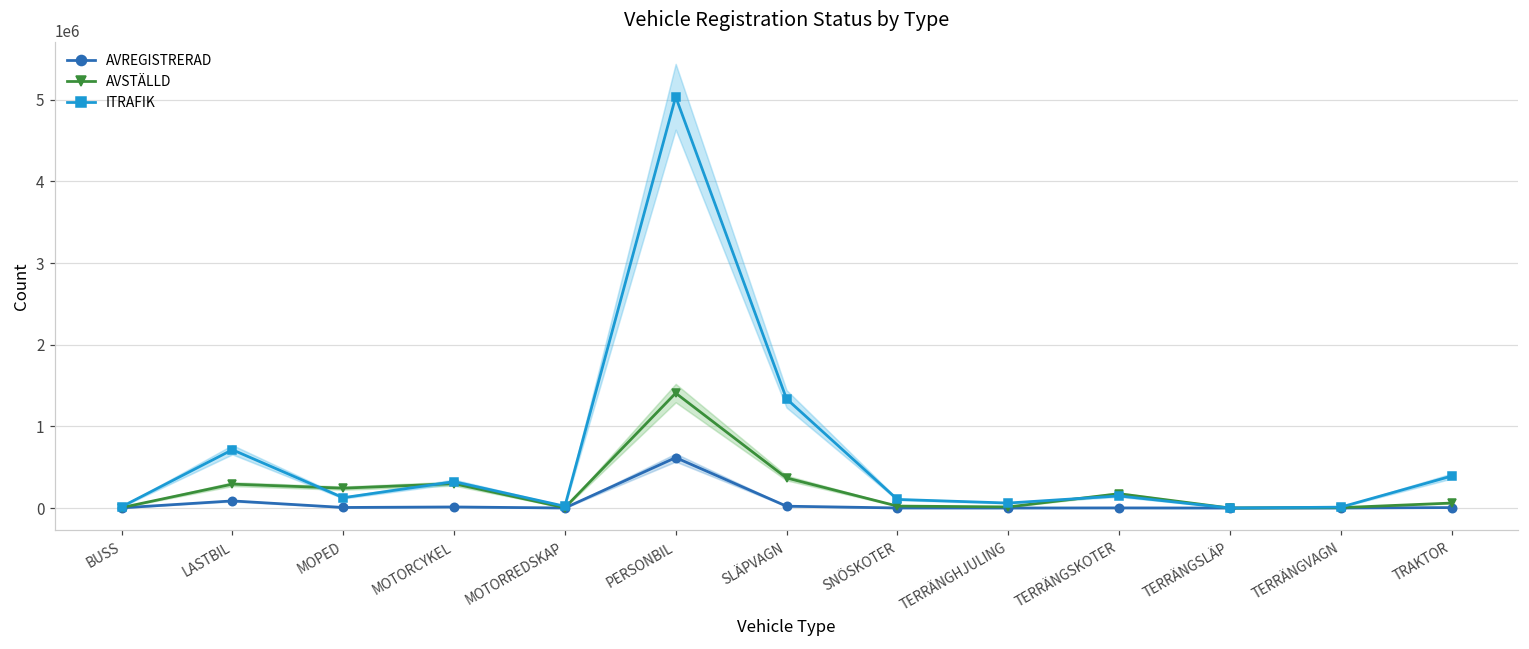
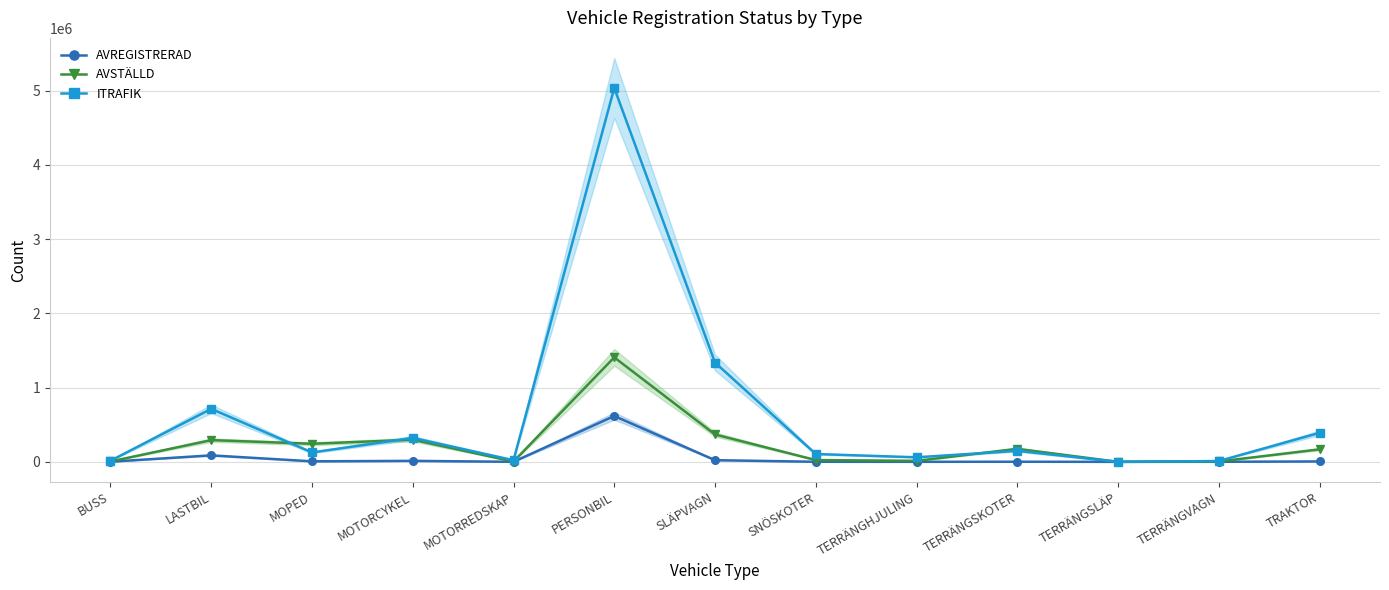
AVSTÄLLD, TRAKTOR: 100000 -> 200000
